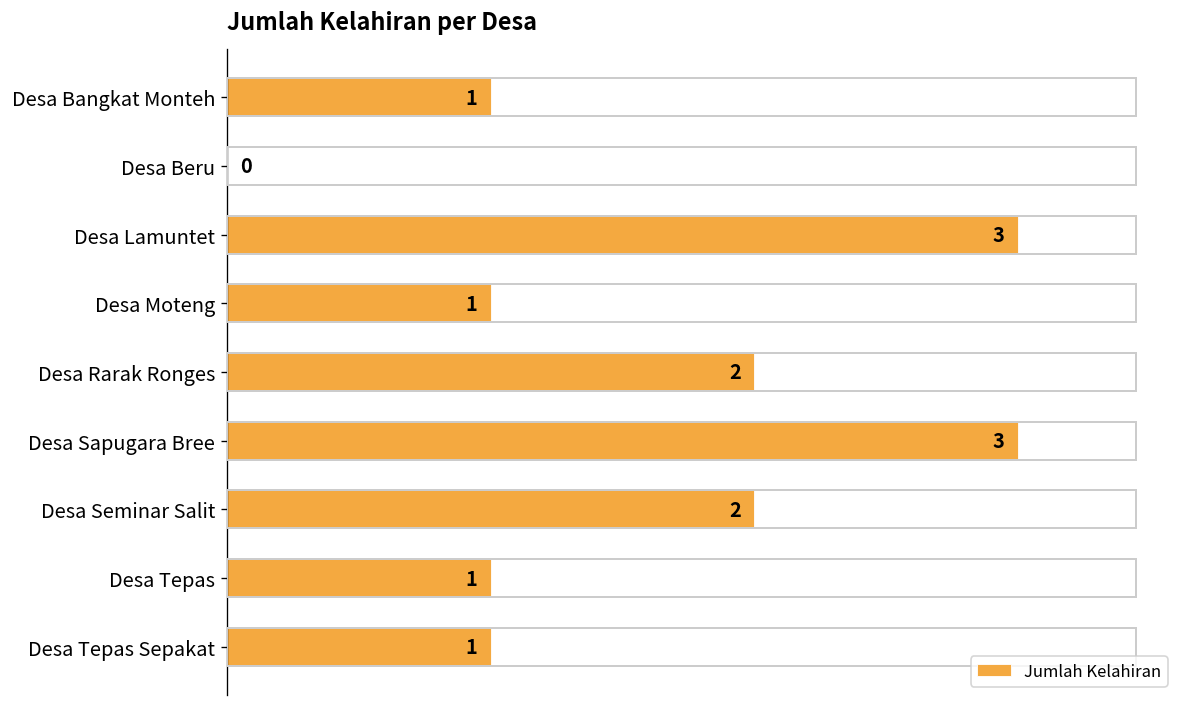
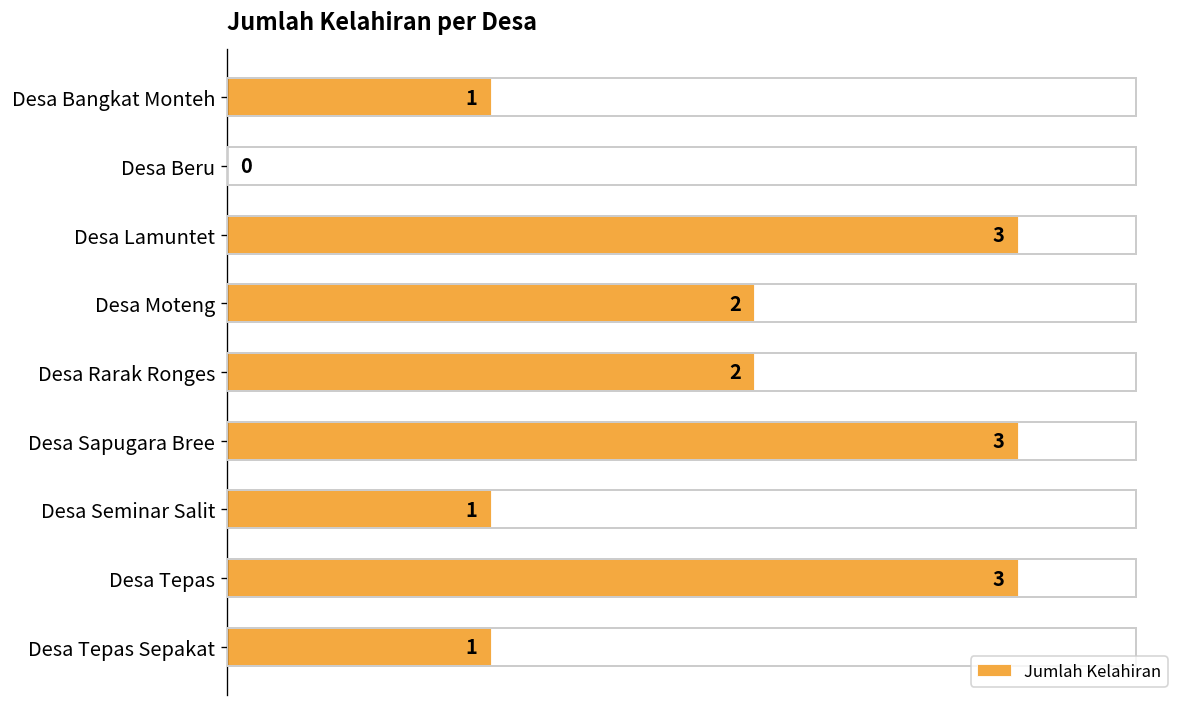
Desa Moteng: 1 -> 2
Desa Seminar Salit: 2 -> 1
Desa Tepas: 1 -> 3
